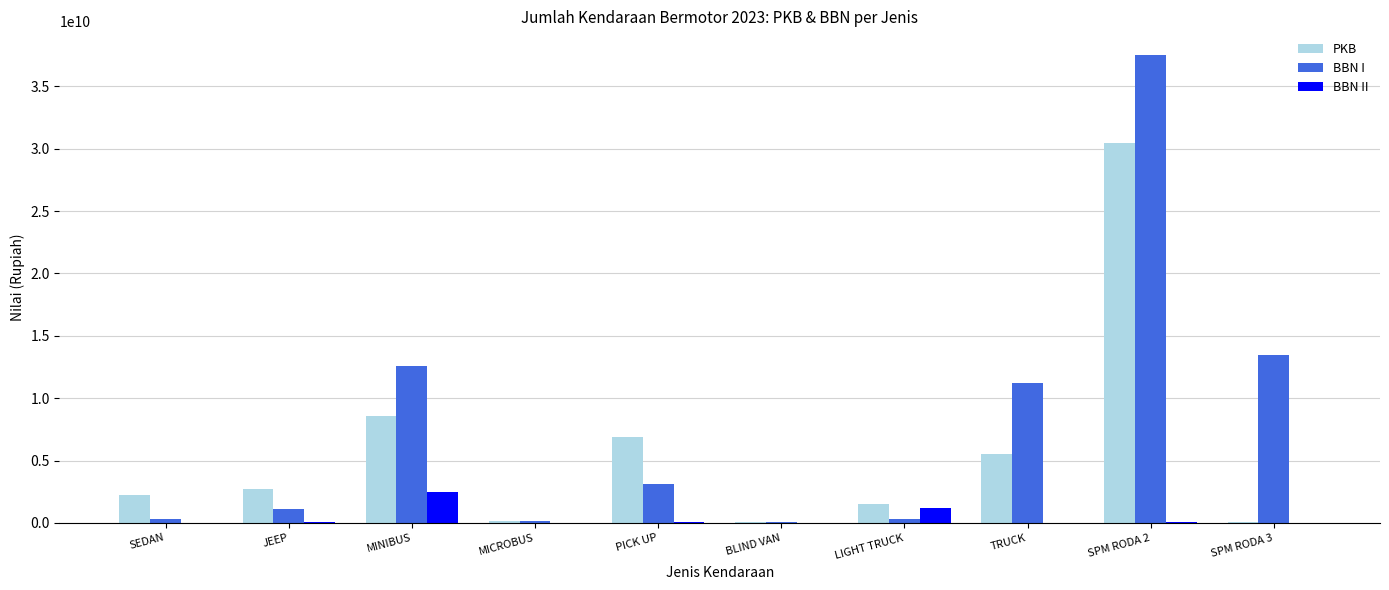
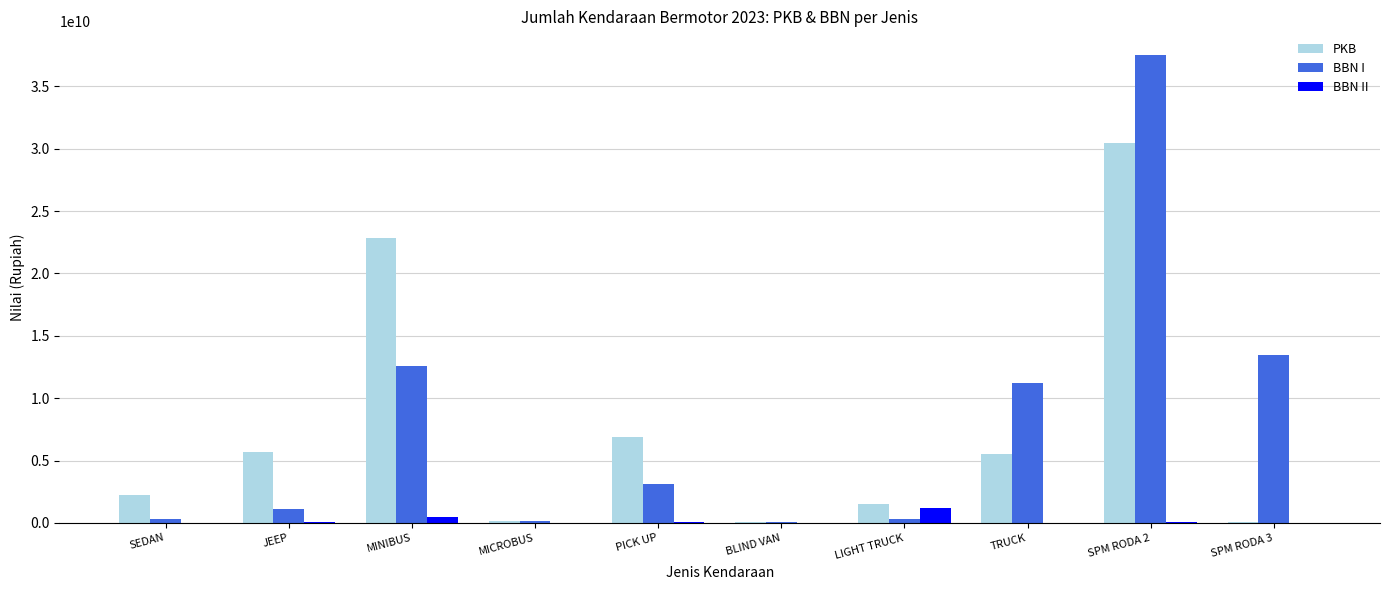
PKB, JEEP: 2700000000 -> 5700000000
PKB, MINIBUS: 8600000000 -> 22900000000
BBN II, MINIBUS: 2500000000 -> 400000000
